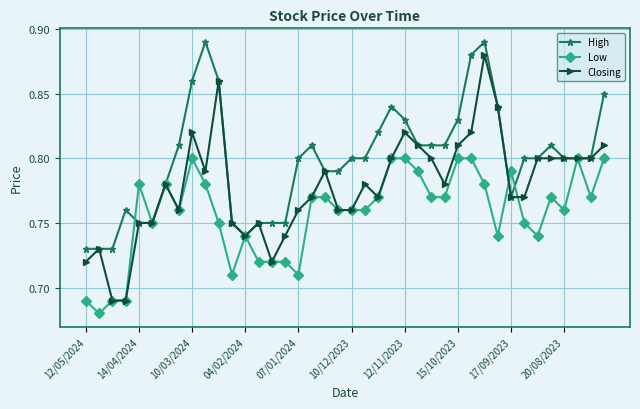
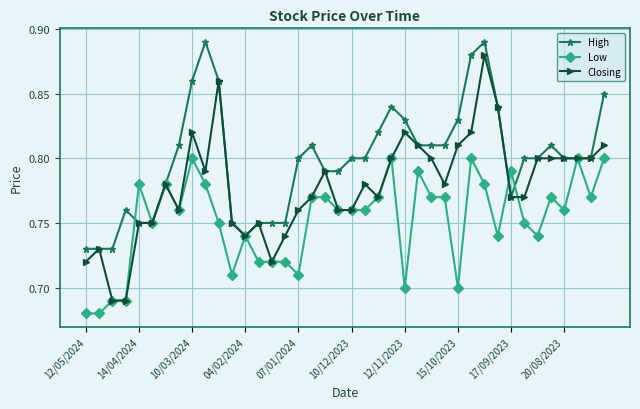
Low, 12/05/2024: 0.69 -> 0.68
Low, 12/11/2023: 0.8 -> 0.7
Low, 15/10/2023: 0.8 -> 0.7
